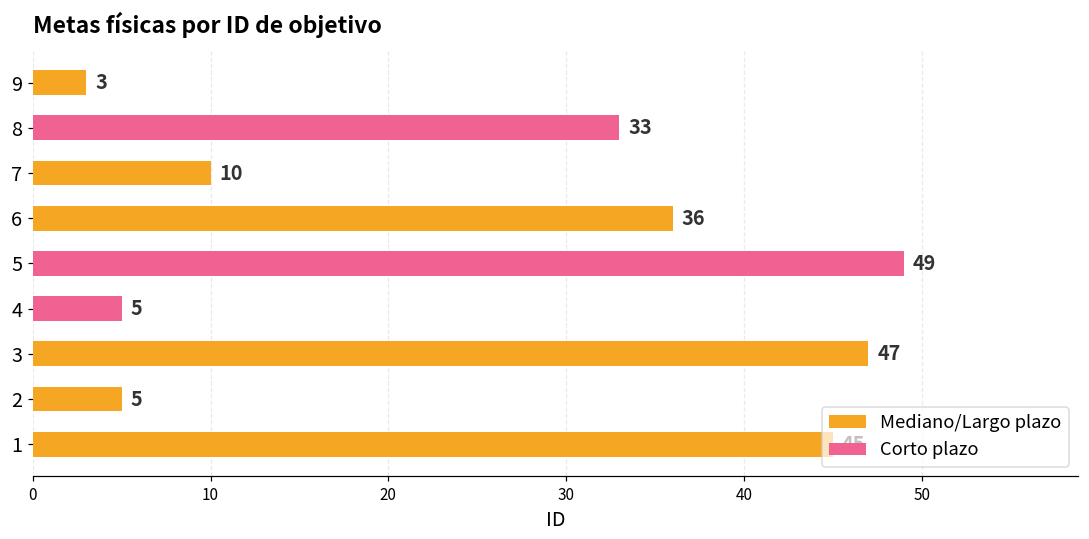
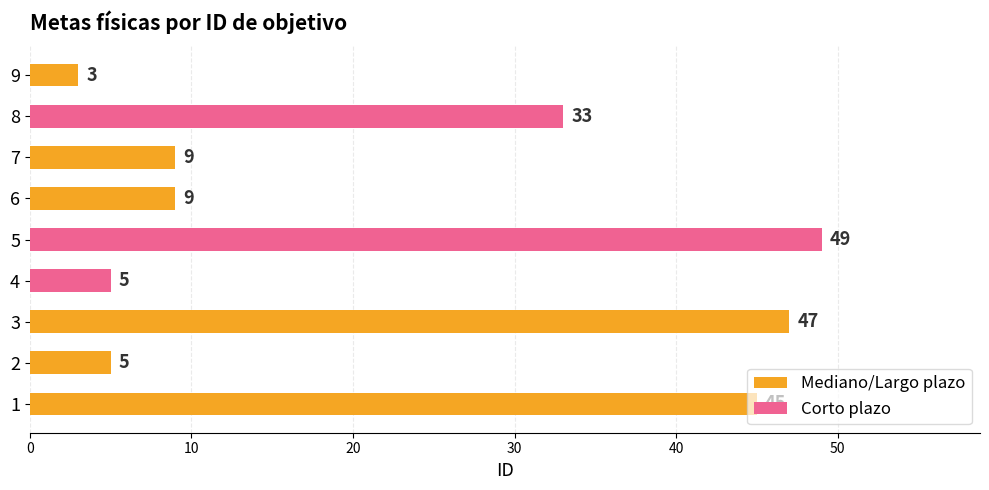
7: 10 -> 9
6: 36 -> 9
